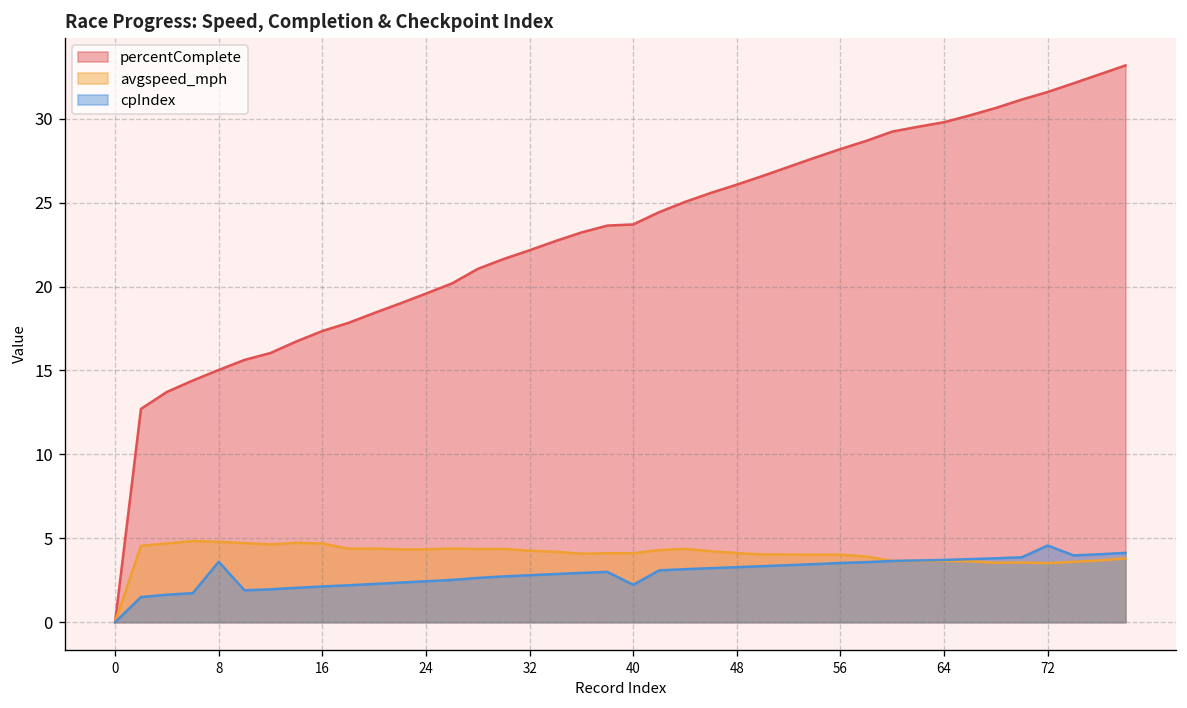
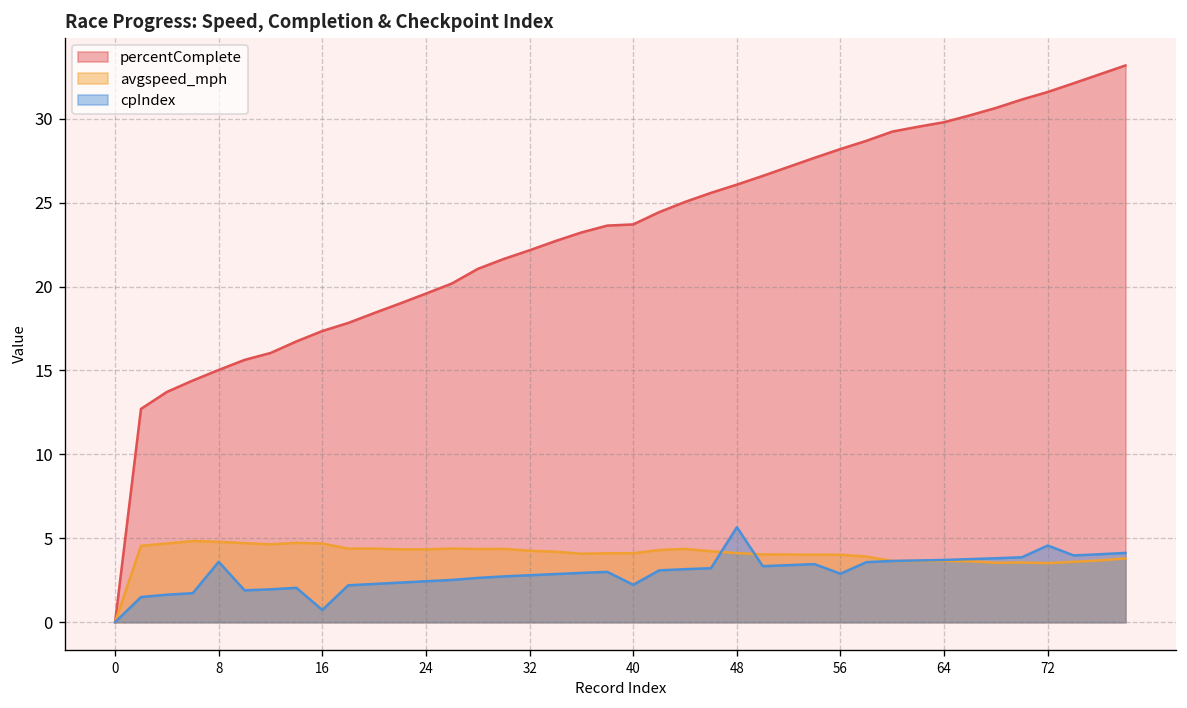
cpIndex, 16: 2.1 -> 0.7
cpIndex, 48: 3.3 -> 5.7
cpIndex, 56: 3.5 -> 2.9
